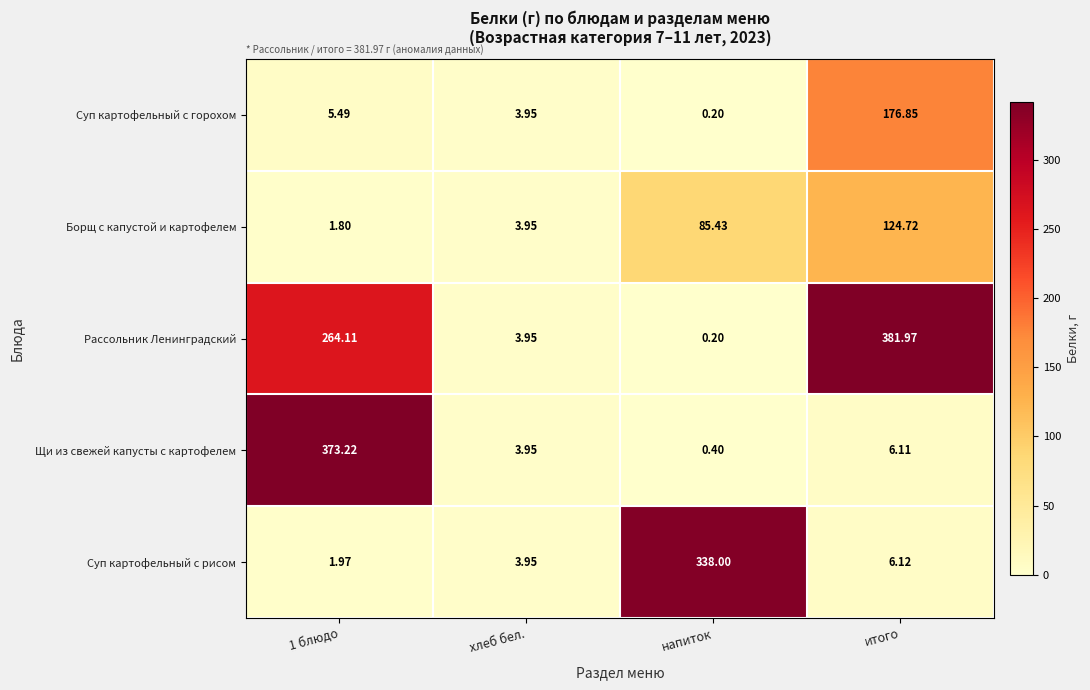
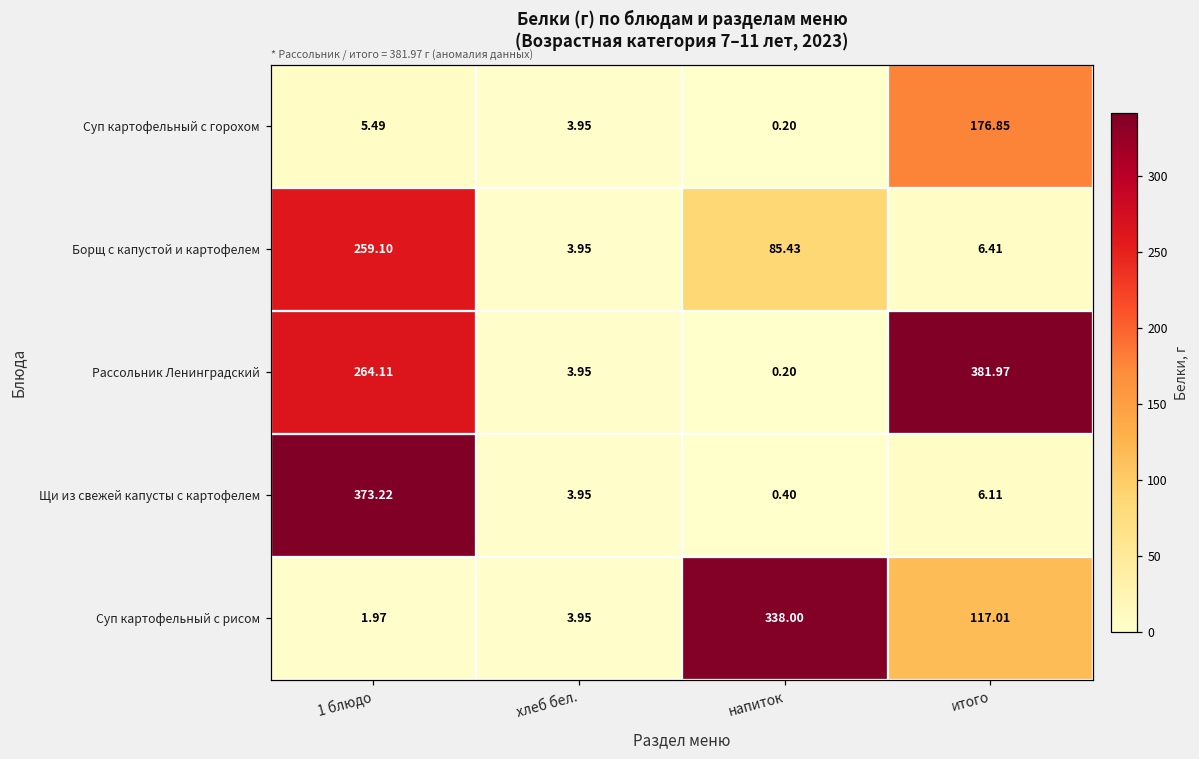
Борщ с капустой и картофелем, 1 блюдо: 1.80 -> 259.10
Борщ с капустой и картофелем, итого: 124.72 -> 6.41
Суп картофельный с рисом, итого: 6.12 -> 117.01
